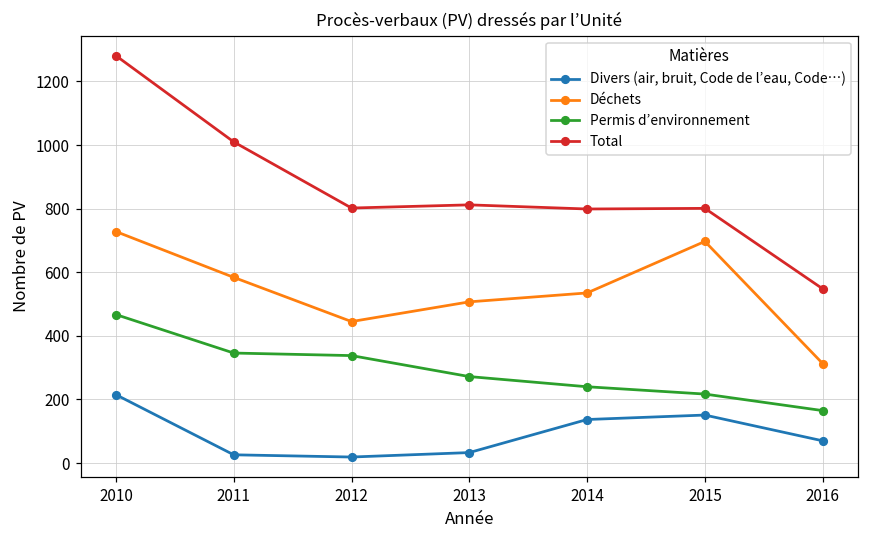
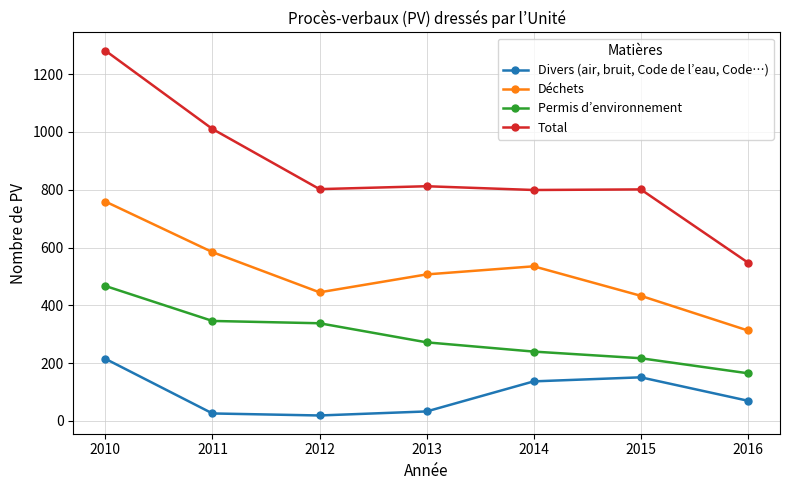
Déchets, 2010: 730 -> 760
Déchets, 2015: 700 -> 430
